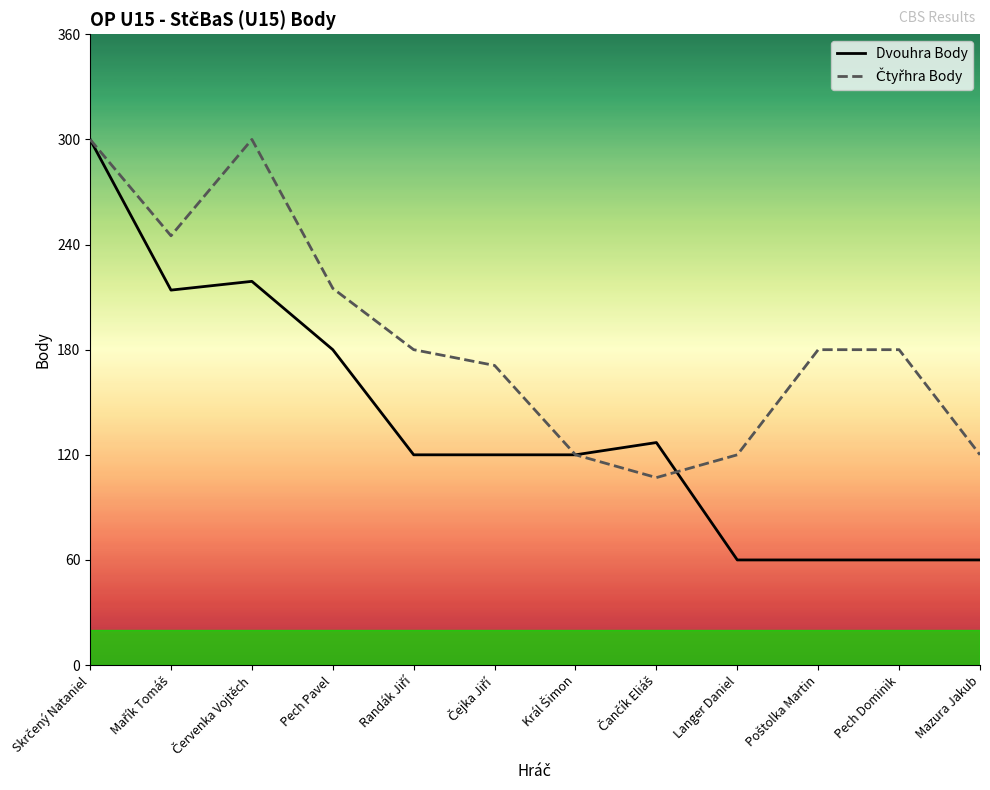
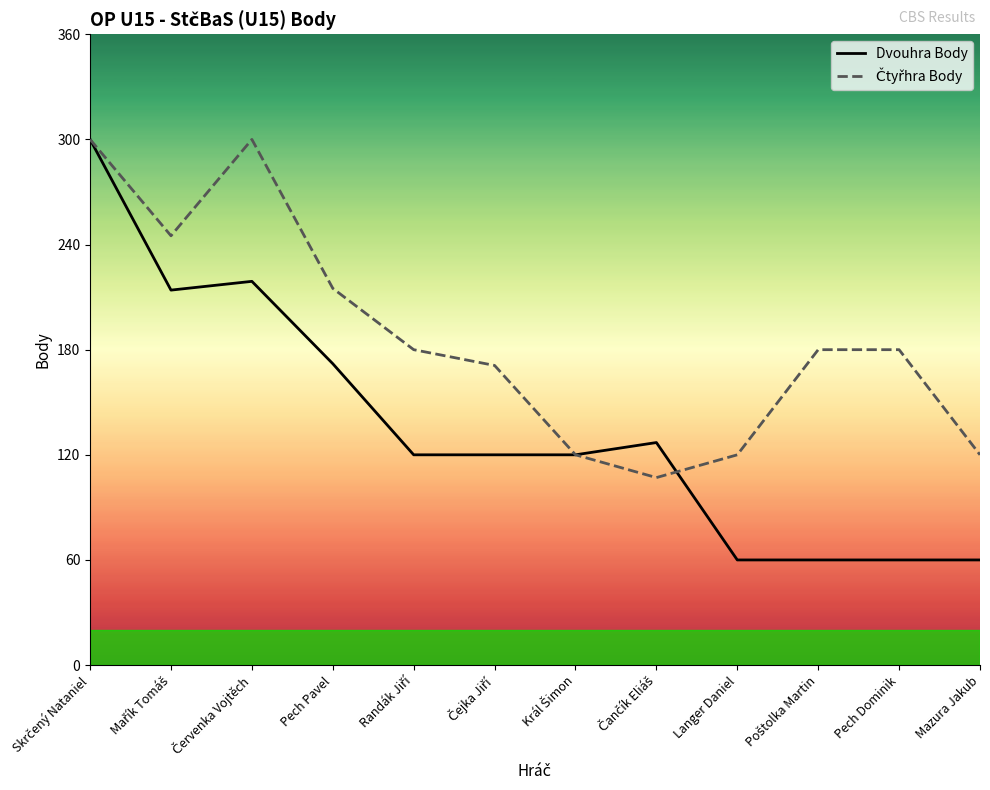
Dvouhra Body, Pech Pavel: 180 -> 172
